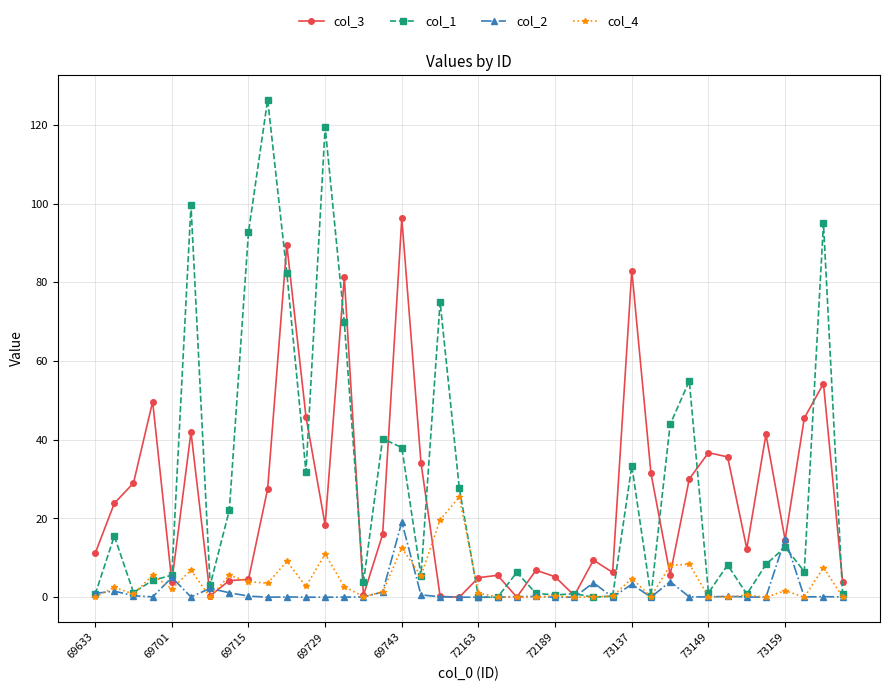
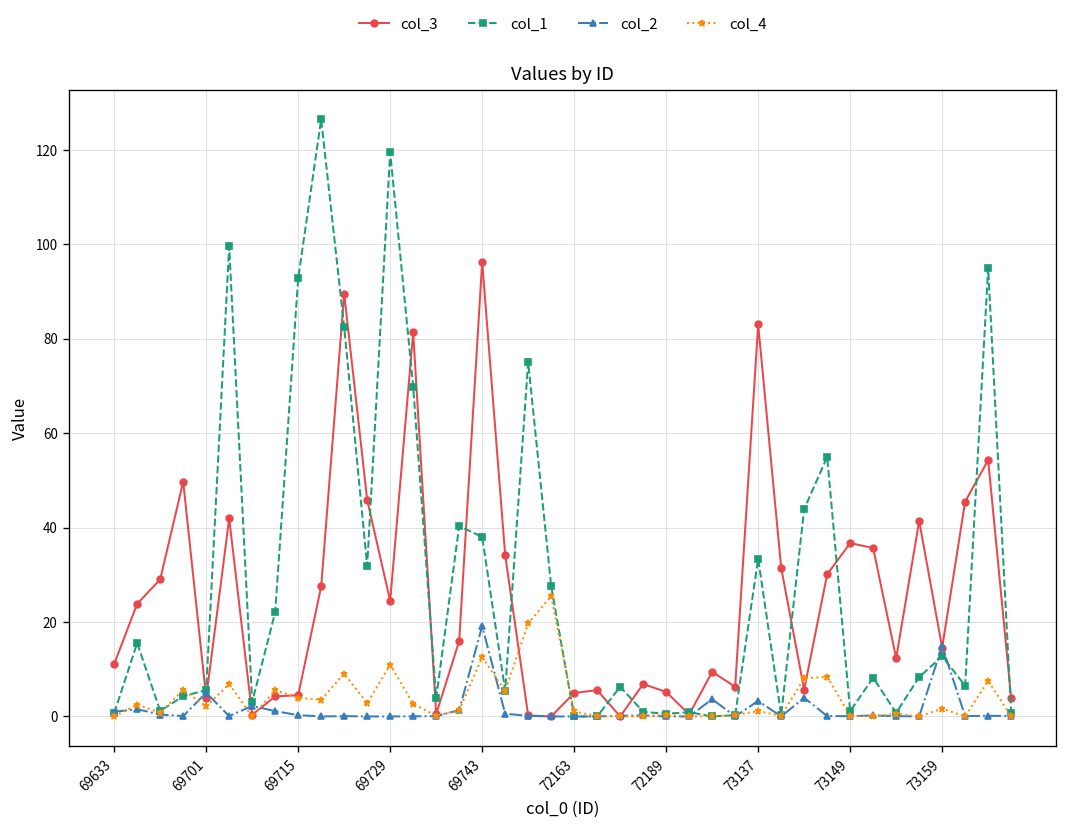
col_3, 69729: 18 -> 24
col_4, 73137: 5 -> 1
